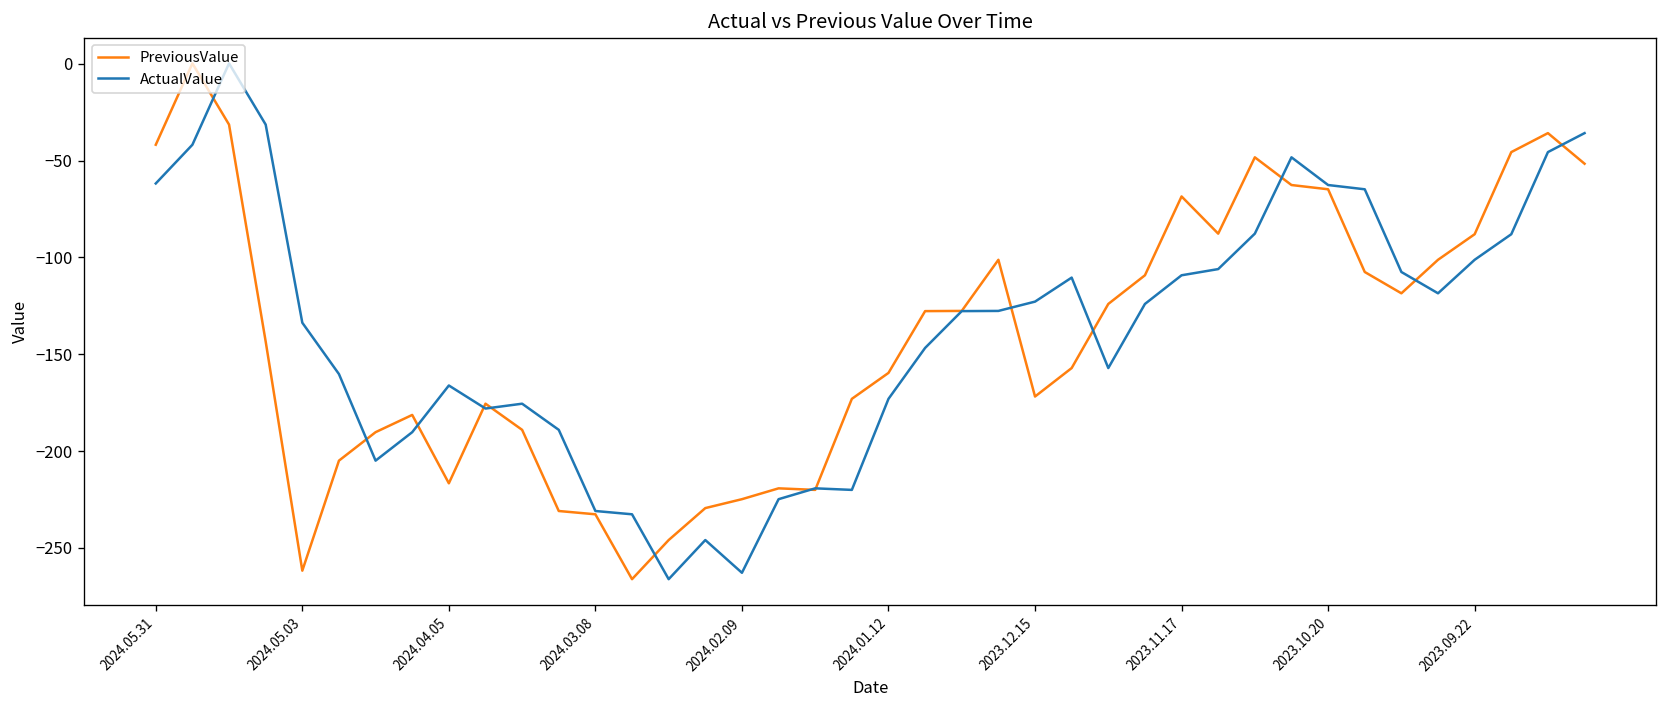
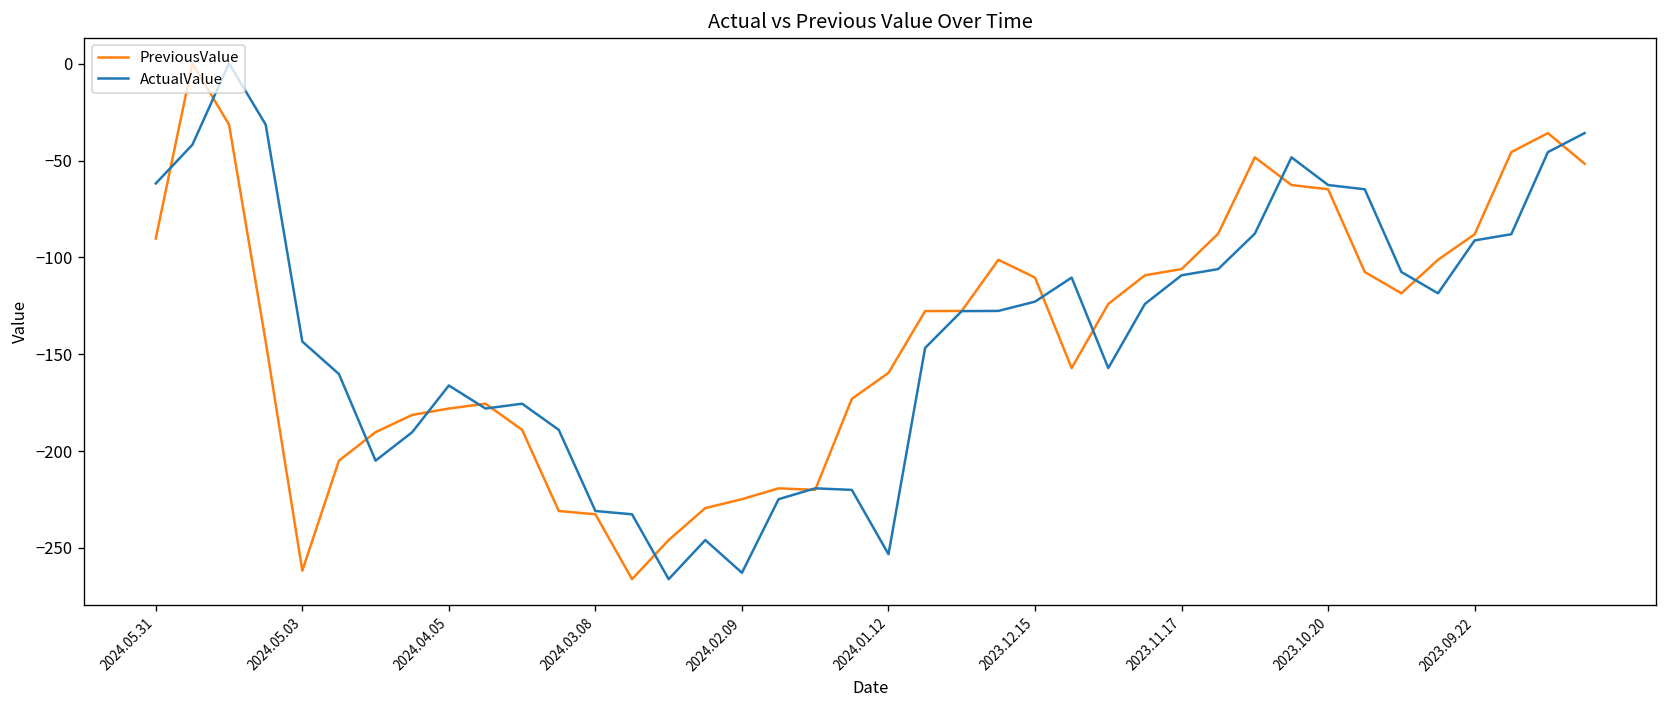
PreviousValue, 2024.05.31: -42 -> -90
ActualValue, 2024.05.03: -134 -> -143
PreviousValue, 2024.04.05: -217 -> -178
ActualValue, 2024.01.12: -173 -> -253
PreviousValue, 2023.12.15: -172 -> -110
PreviousValue, 2023.11.17: -69 -> -106
ActualValue, 2023.09.22: -101 -> -91
